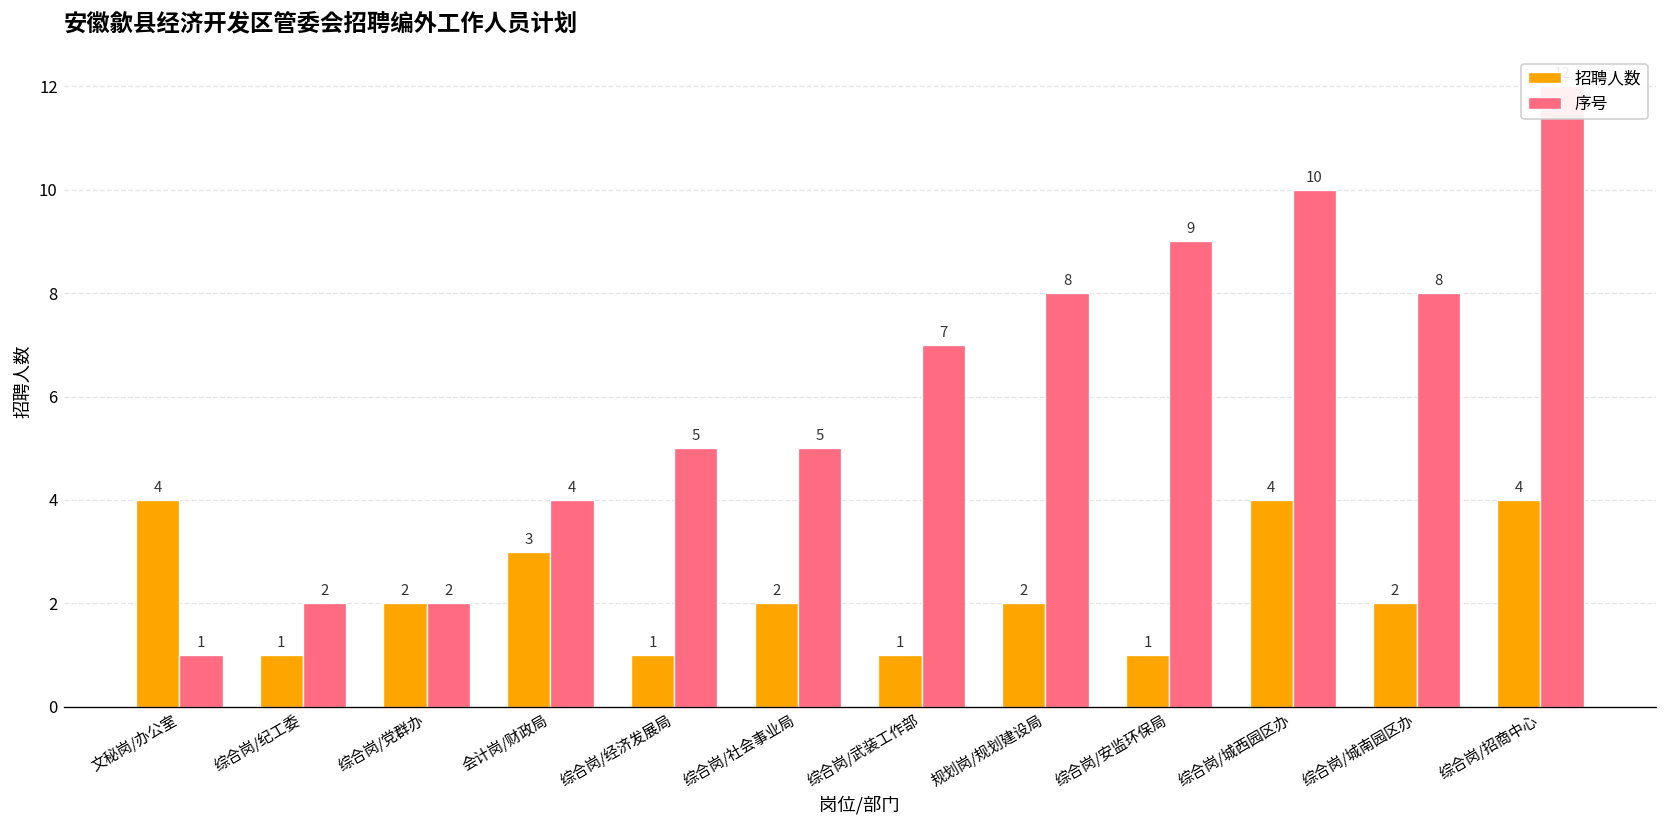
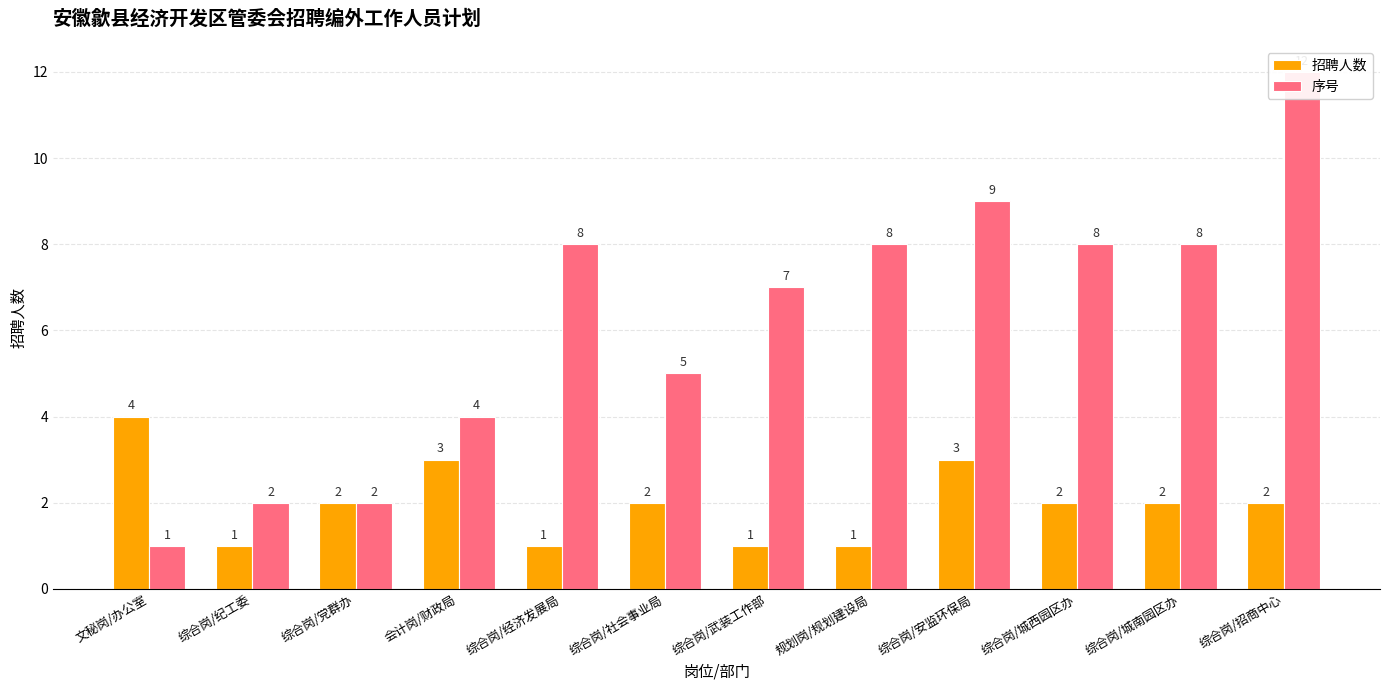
序号, 综合岗/经济发展局: 5 -> 8
招聘人数, 规划岗/规划建设局: 2 -> 1
招聘人数, 综合岗/安监环保局: 1 -> 3
招聘人数, 综合岗/城西园区办: 4 -> 2
序号, 综合岗/城西园区办: 10 -> 8
招聘人数, 综合岗/招商中心: 4 -> 2
